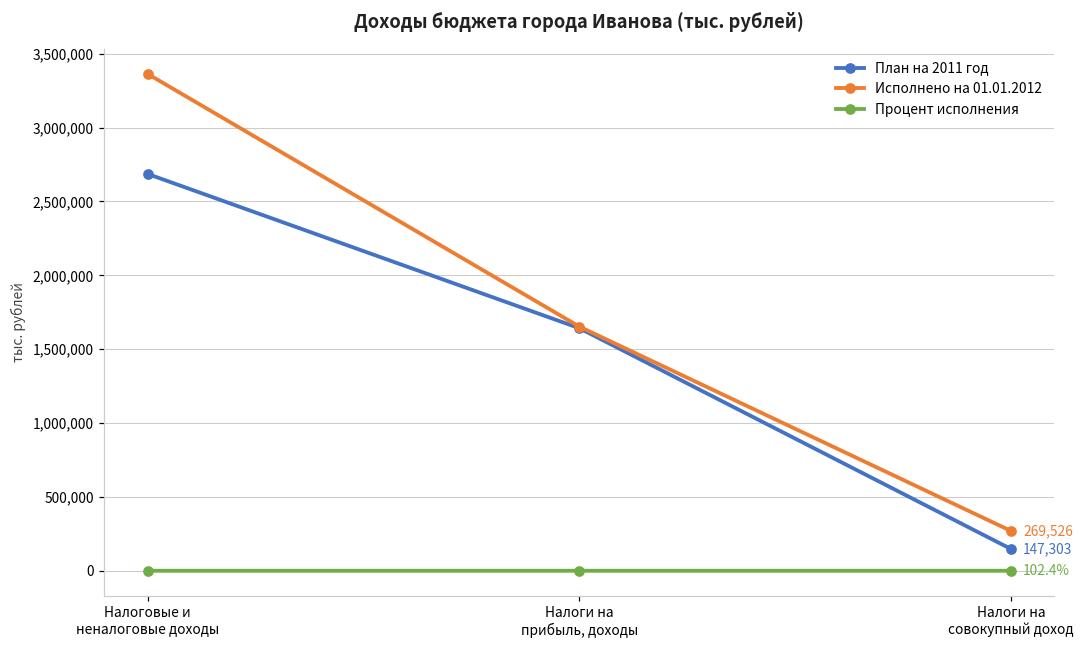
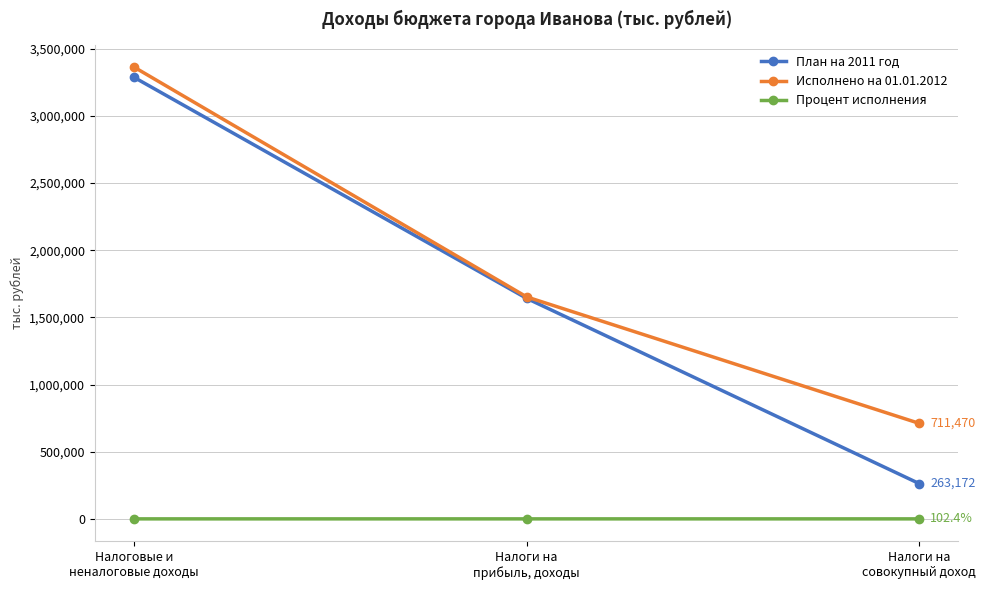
План на 2011 год, Налоговые и неналоговые доходы: 2,690,000 -> 3,290,000
План на 2011 год, Налоги на совокупный доход: 147,303 -> 263,172
Исполнено на 01.01.2012, Налоги на совокупный доход: 269,526 -> 711,470
